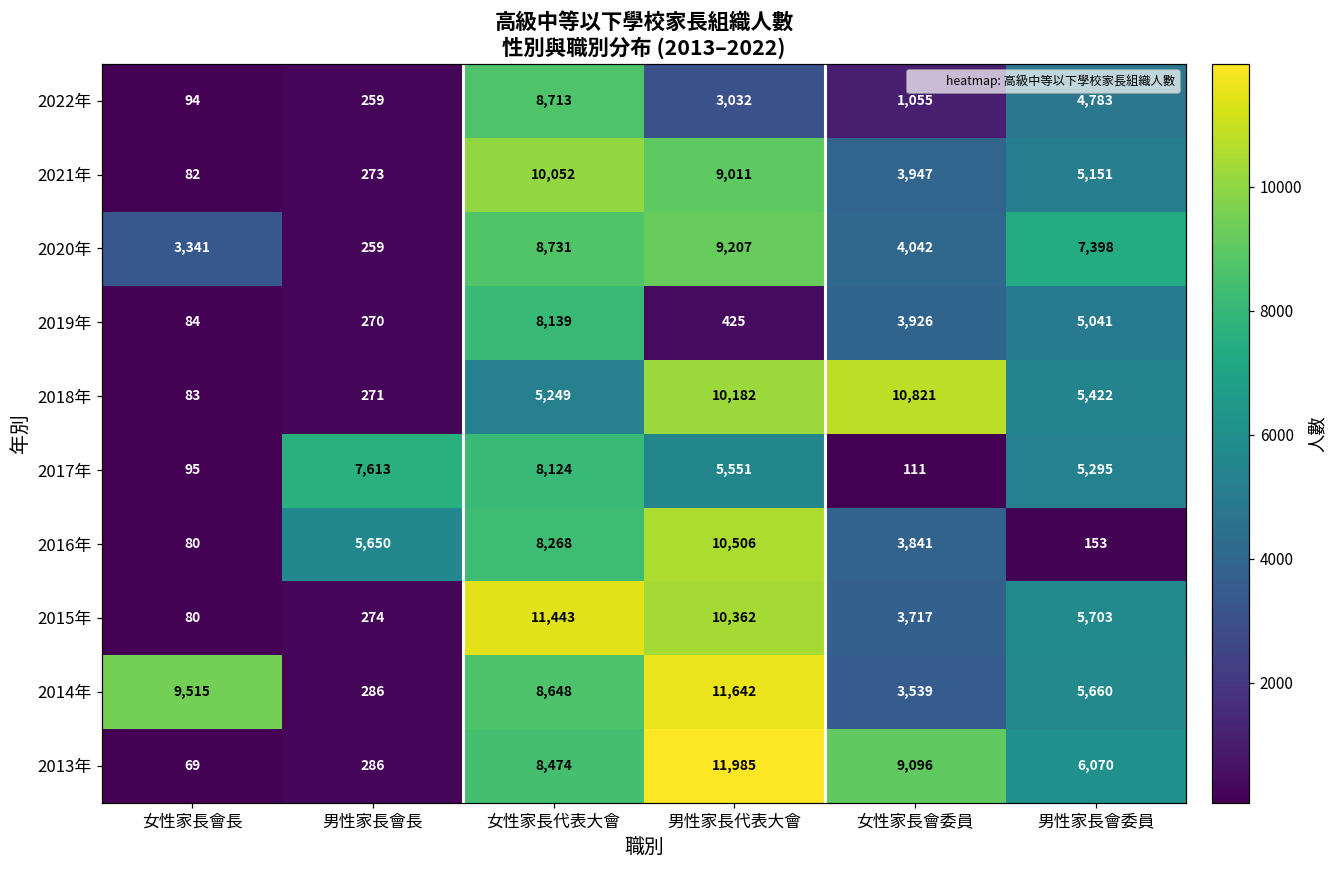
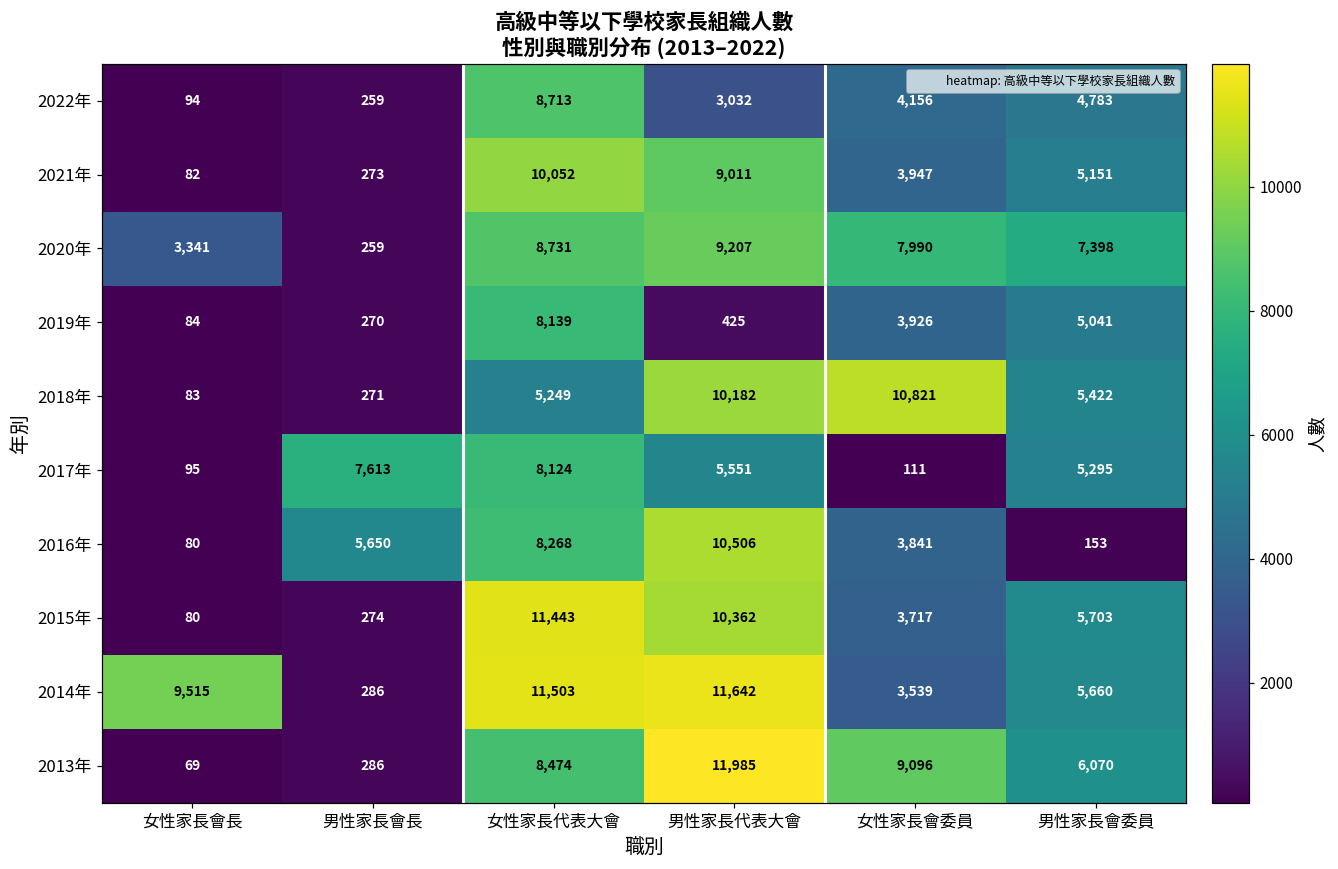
2022年, 女性家長會委員: 1,055 -> 4,156
2020年, 女性家長會委員: 4,042 -> 7,990
2014年, 女性家長代表大會: 8,648 -> 11,503
